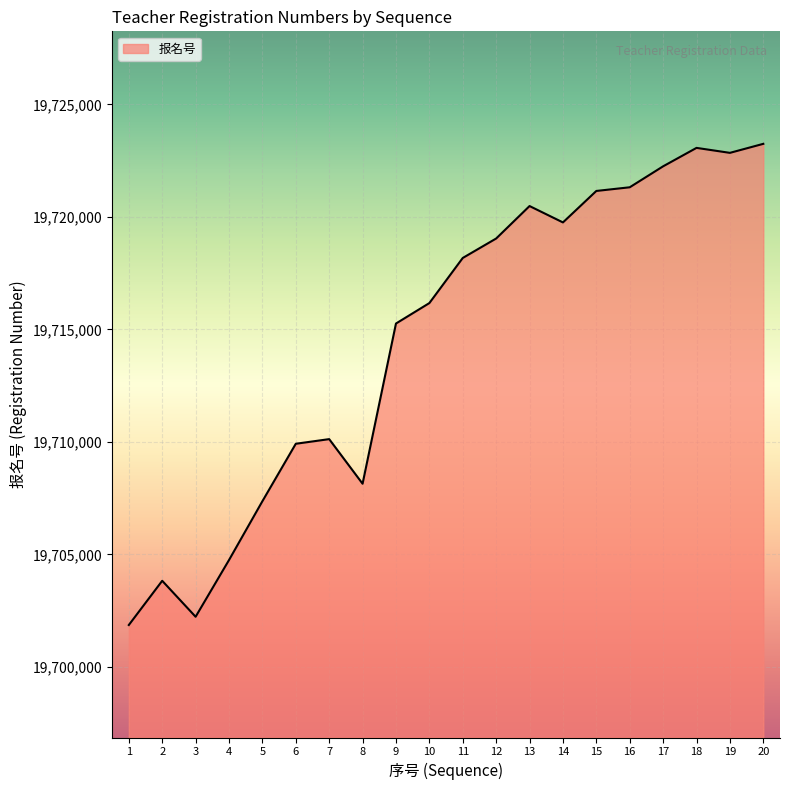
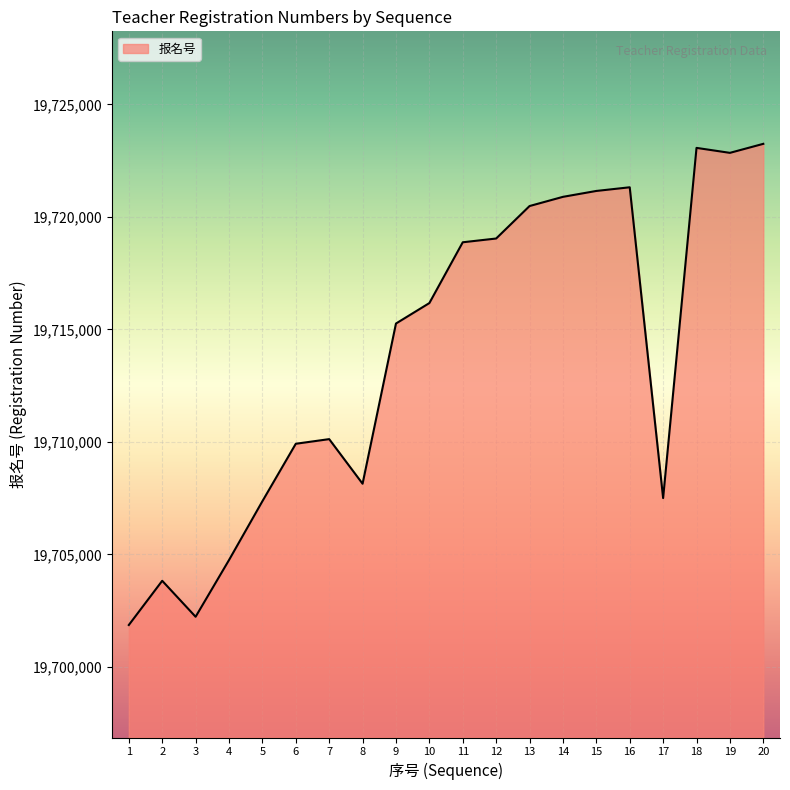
11: 19,718,200 -> 19,718,900
14: 19,719,800 -> 19,720,900
17: 19,722,200 -> 19,707,500
